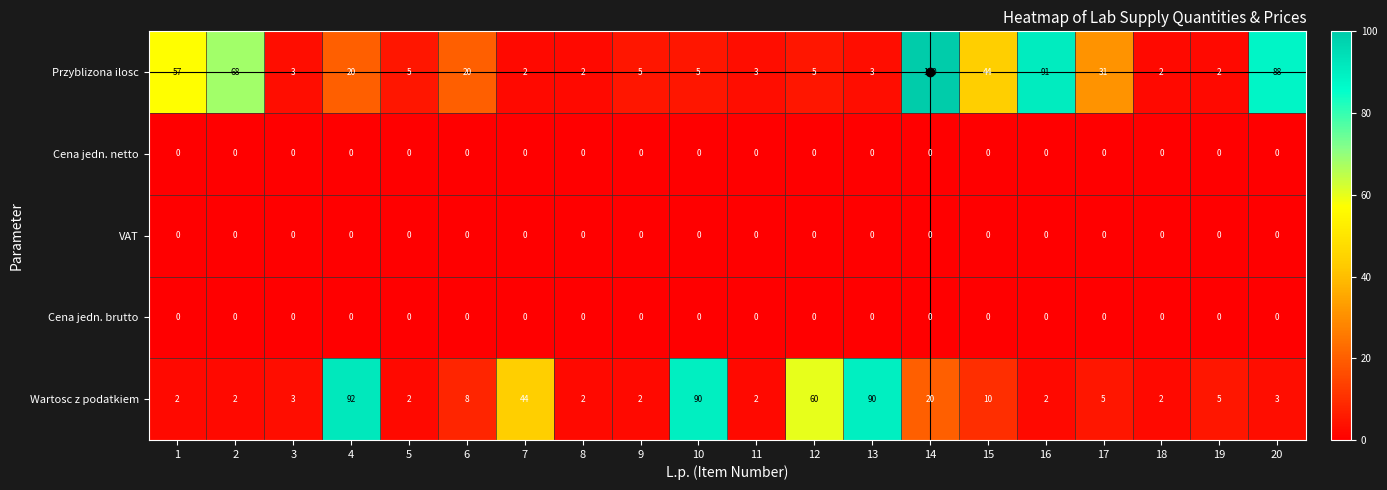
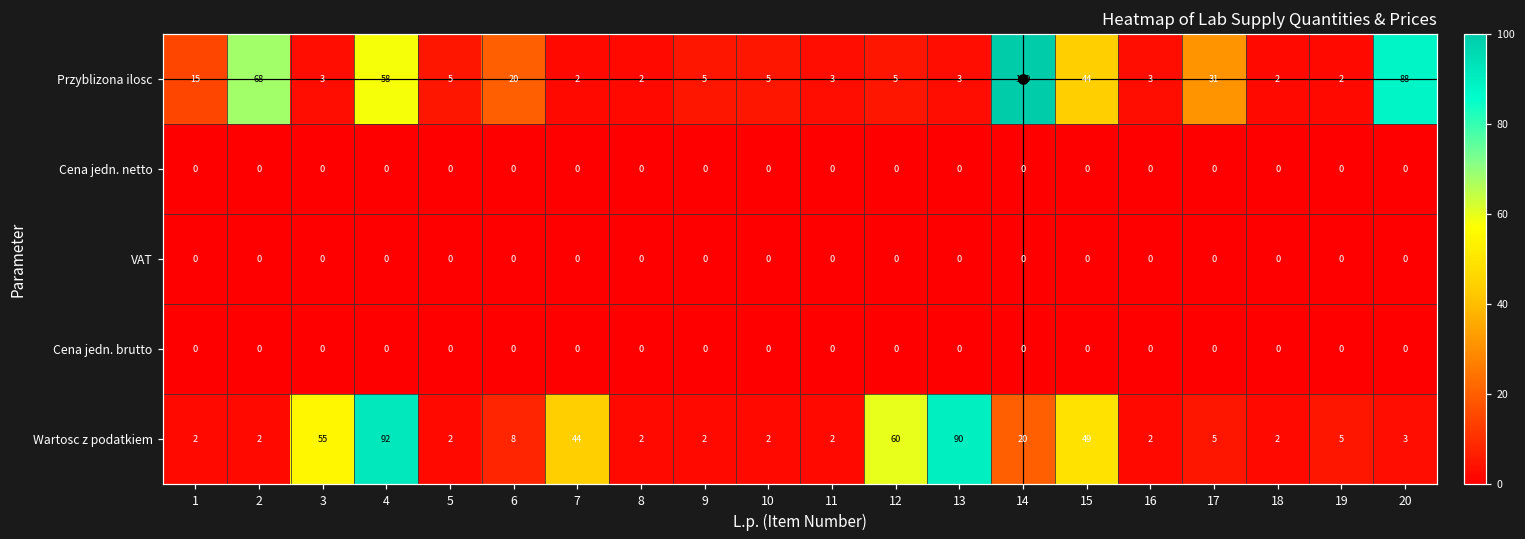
Przyblizona ilosc, 1: 57 -> 15
Przyblizona ilosc, 4: 20 -> 58
Przyblizona ilosc, 16: 91 -> 3
Wartosc z podatkiem, 3: 3 -> 55
Wartosc z podatkiem, 10: 90 -> 2
Wartosc z podatkiem, 15: 10 -> 49
